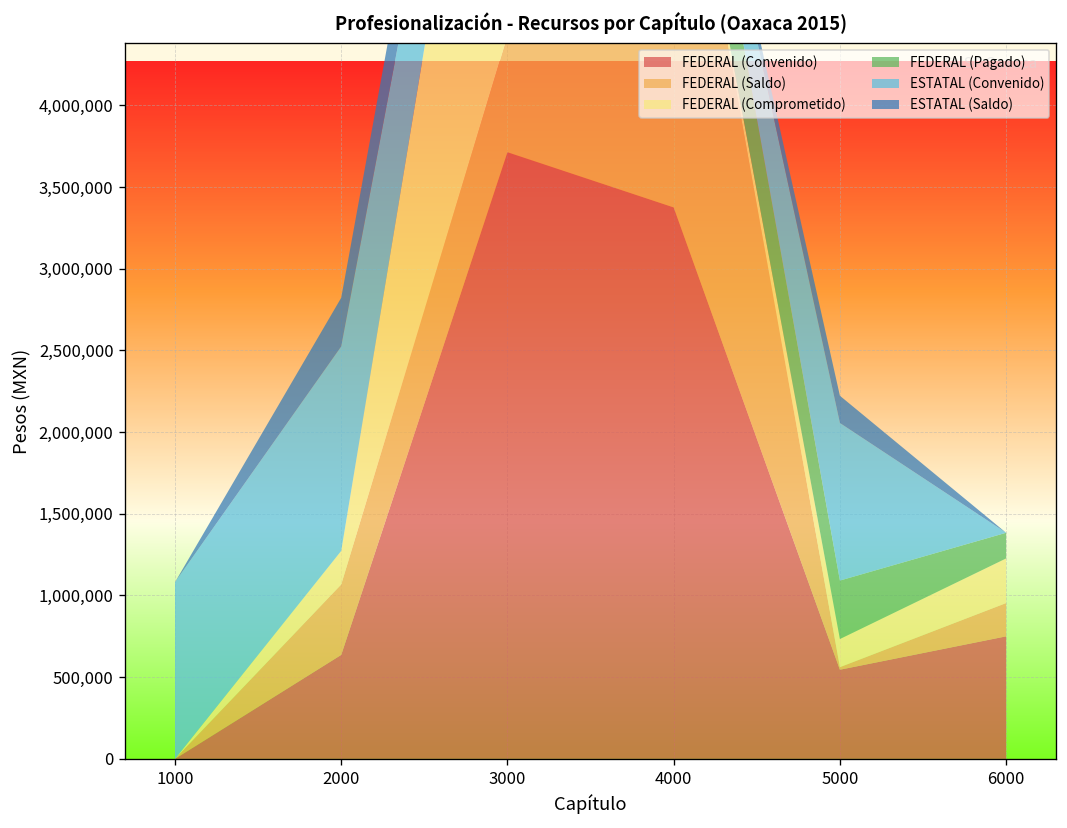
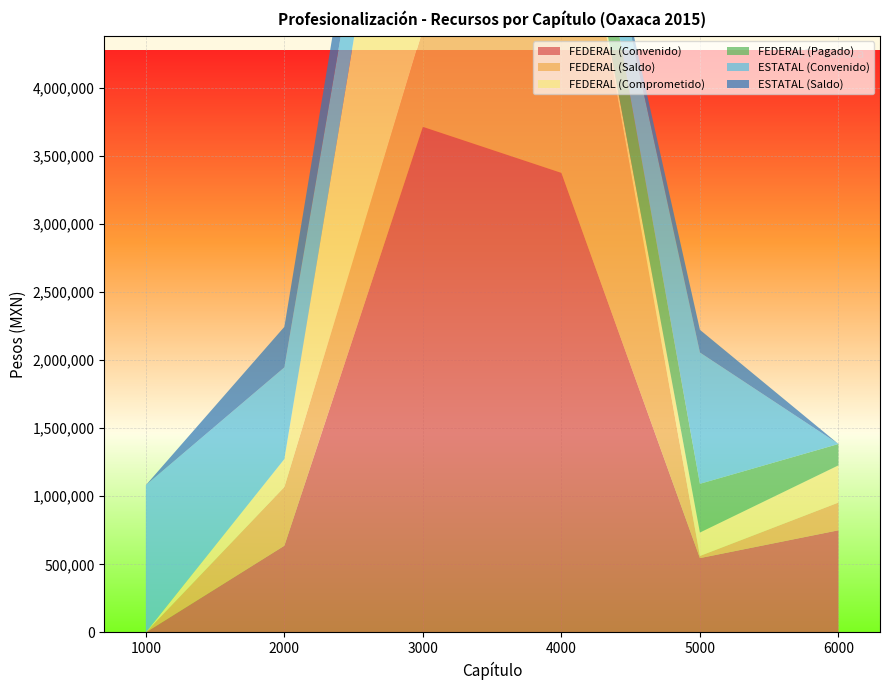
ESTATAL (Convenido), 2000: 1,250,000 -> 670,000
